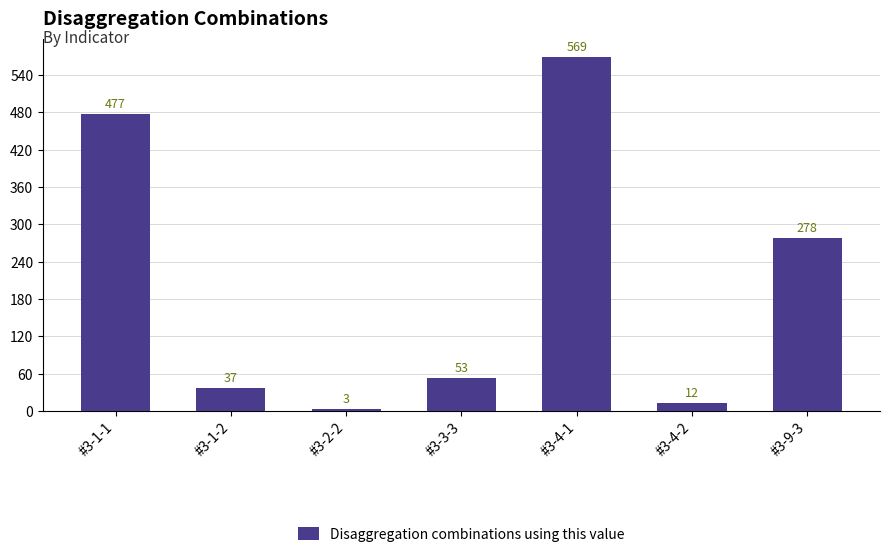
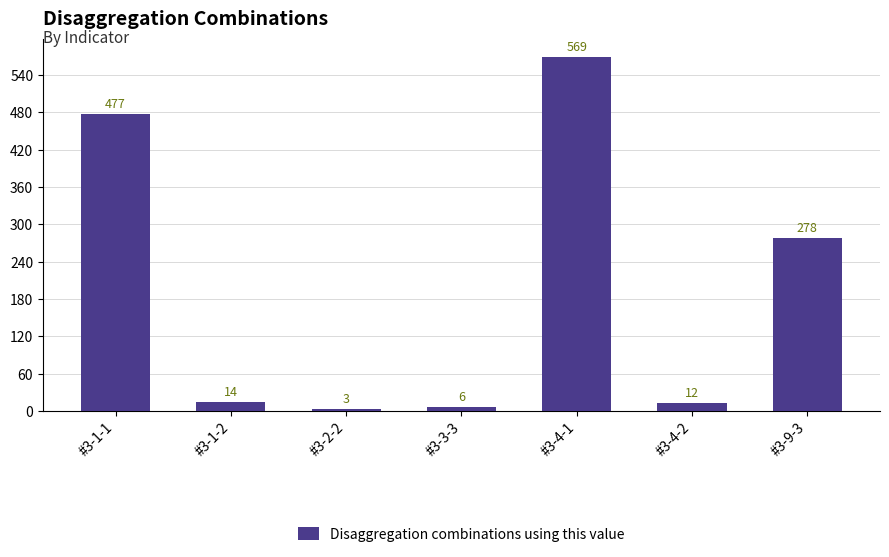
#3-1-2: 37 -> 14
#3-3-3: 53 -> 6
